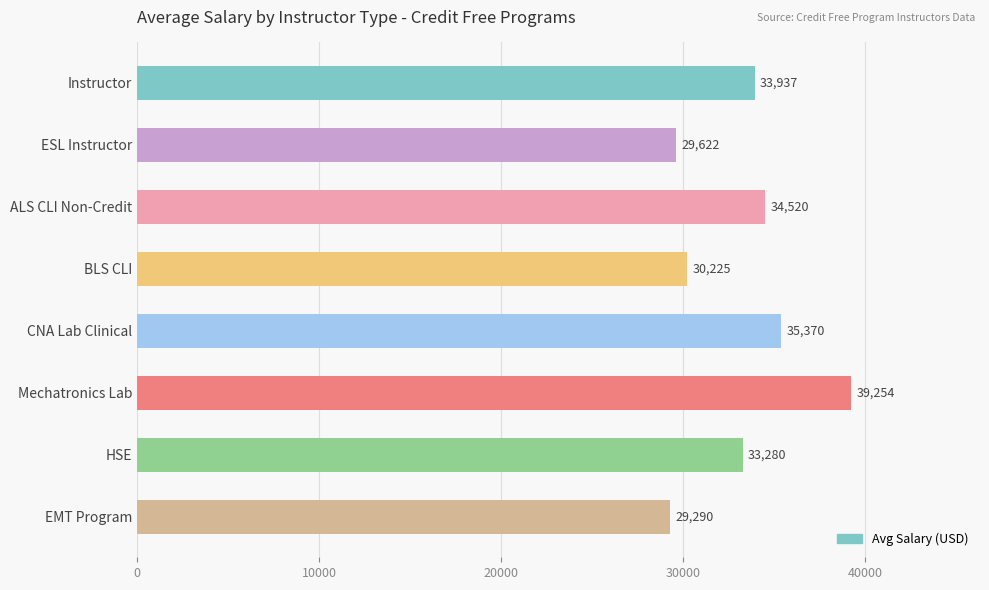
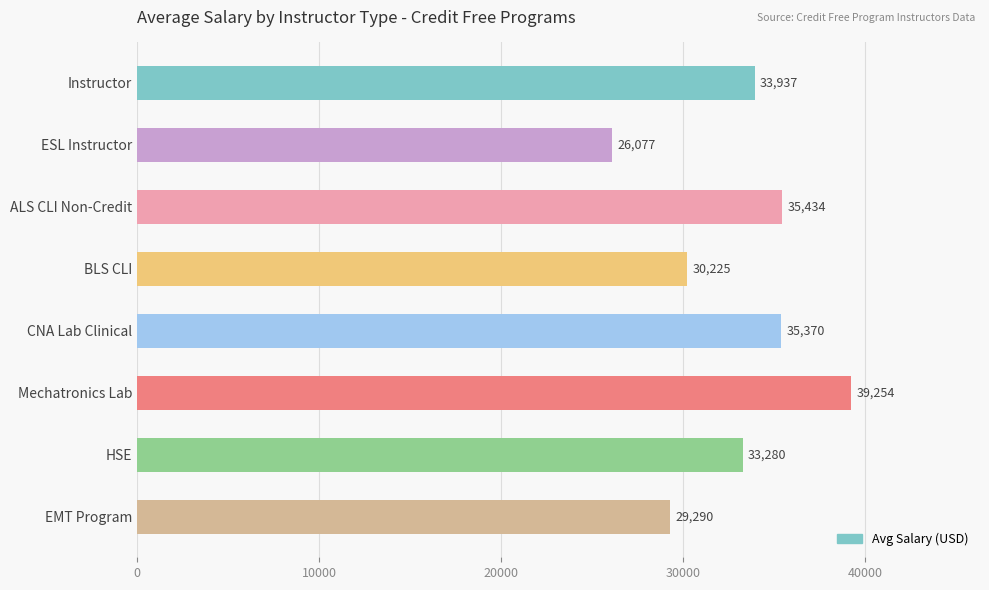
ESL Instructor: 29,622 -> 26,077
ALS CLI Non-Credit: 34,520 -> 35,434
